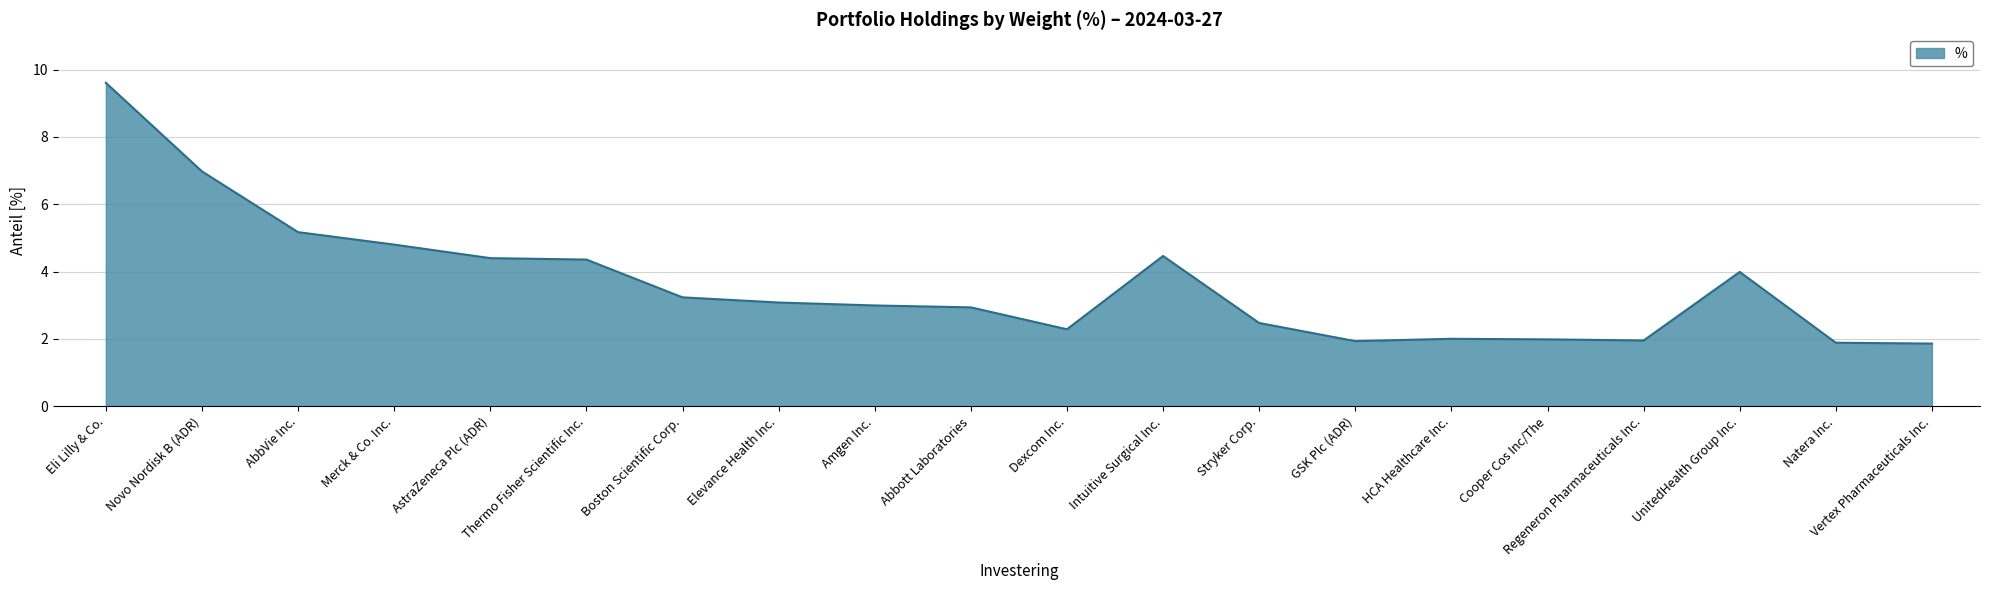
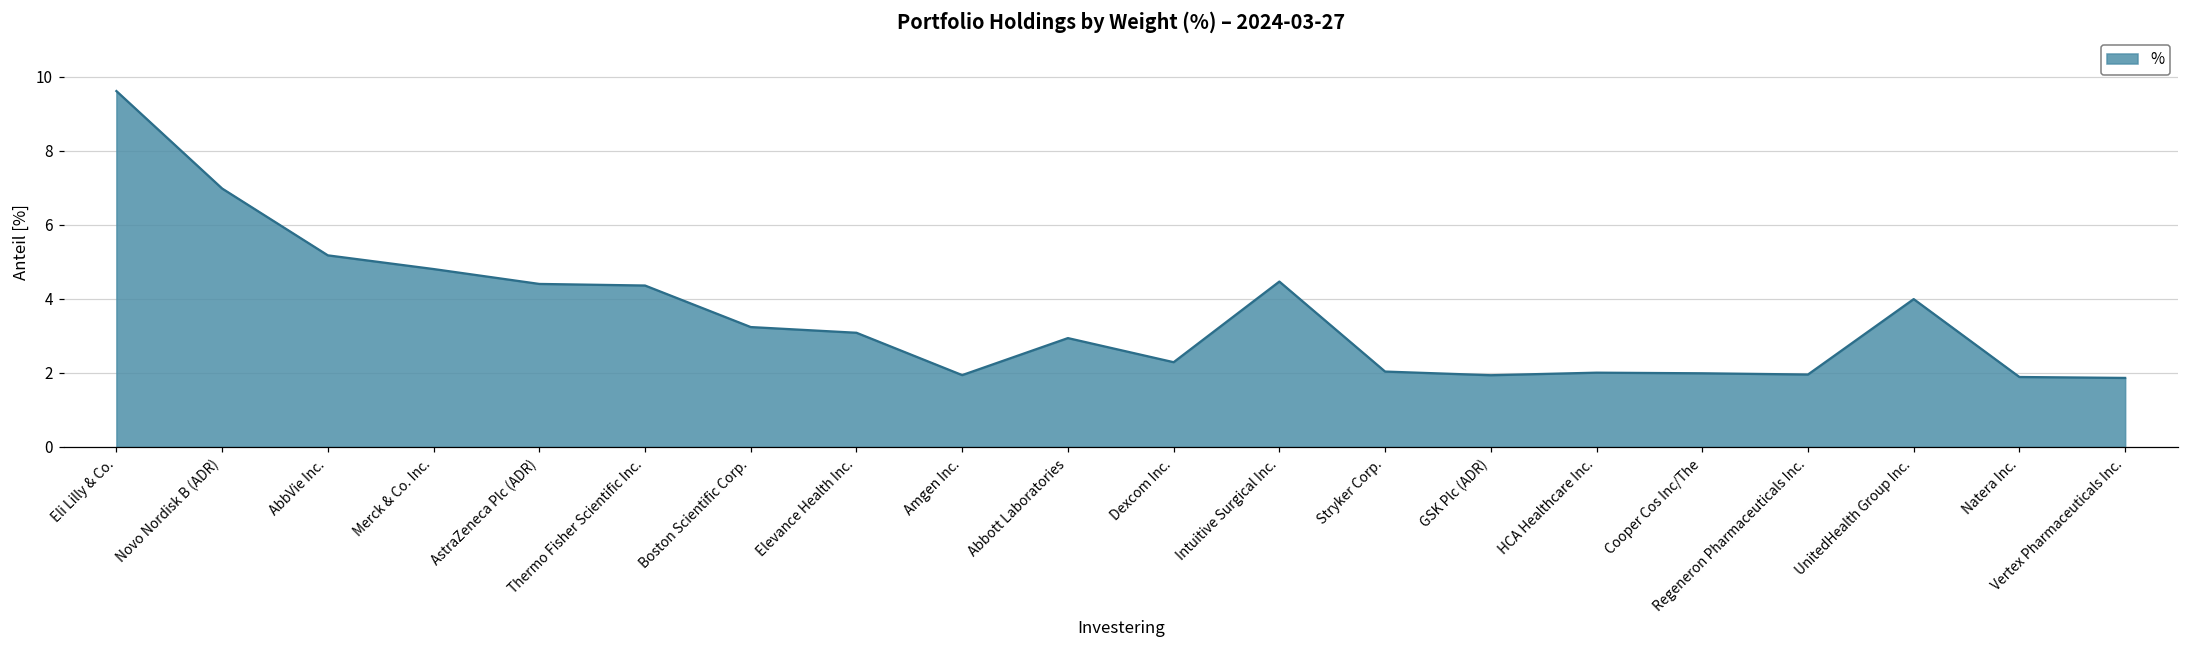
Amgen Inc.: 3.0 -> 1.9
Stryker Corp.: 2.5 -> 2.0
